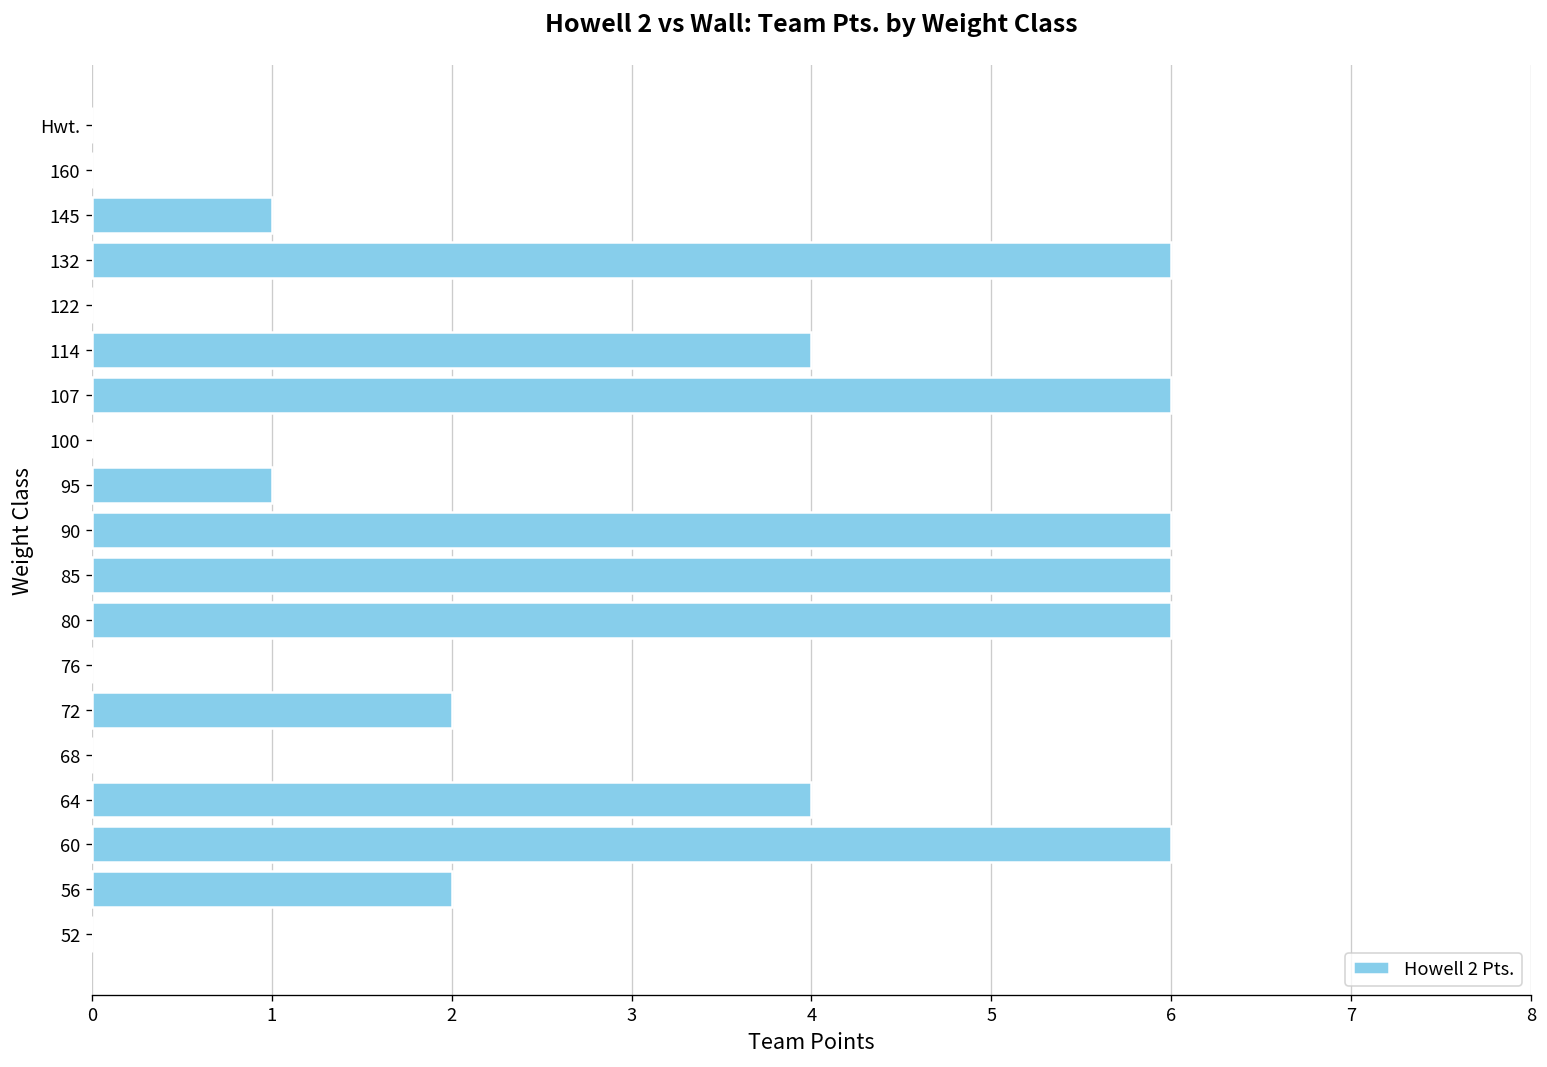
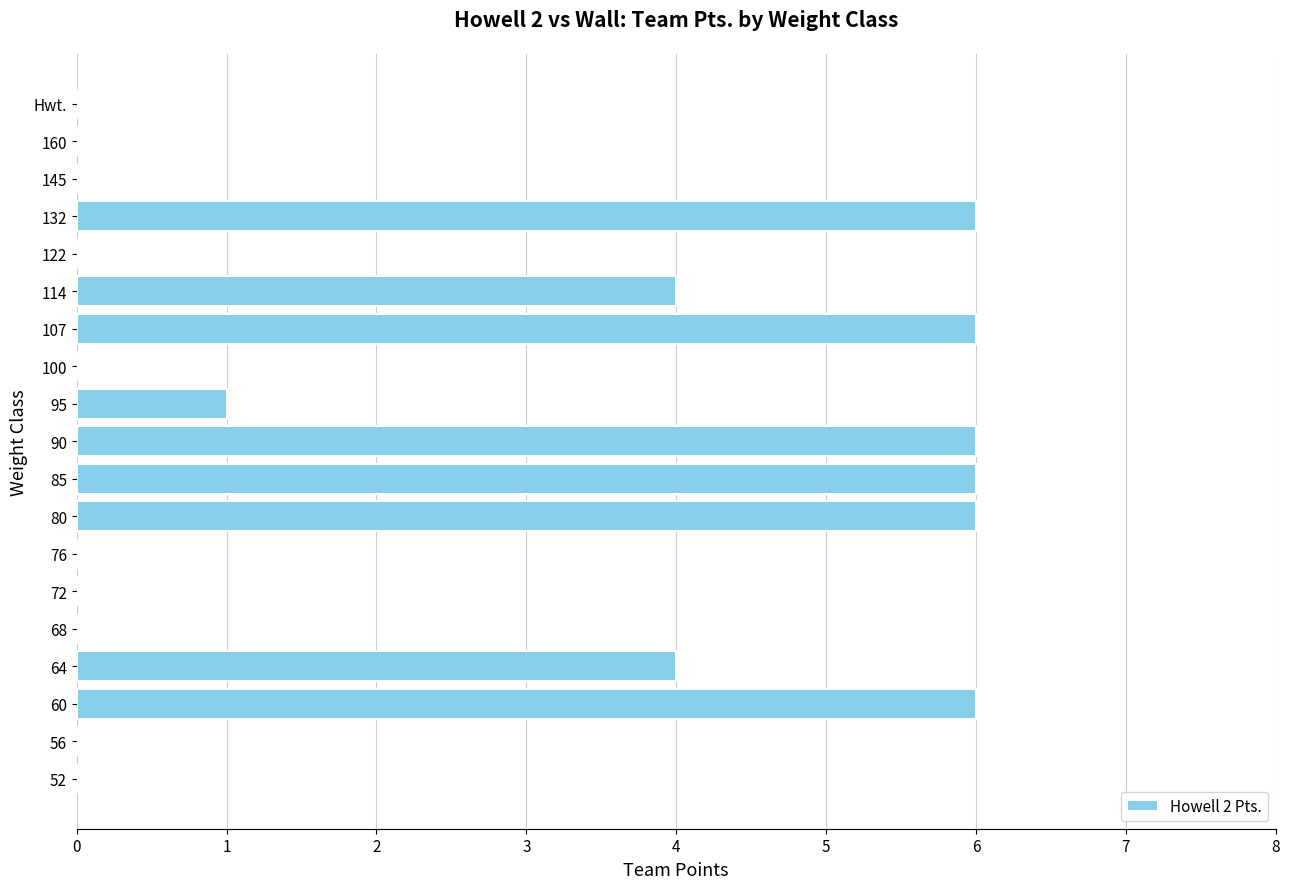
145: 1 -> 0
72: 2 -> 0
56: 2 -> 0
